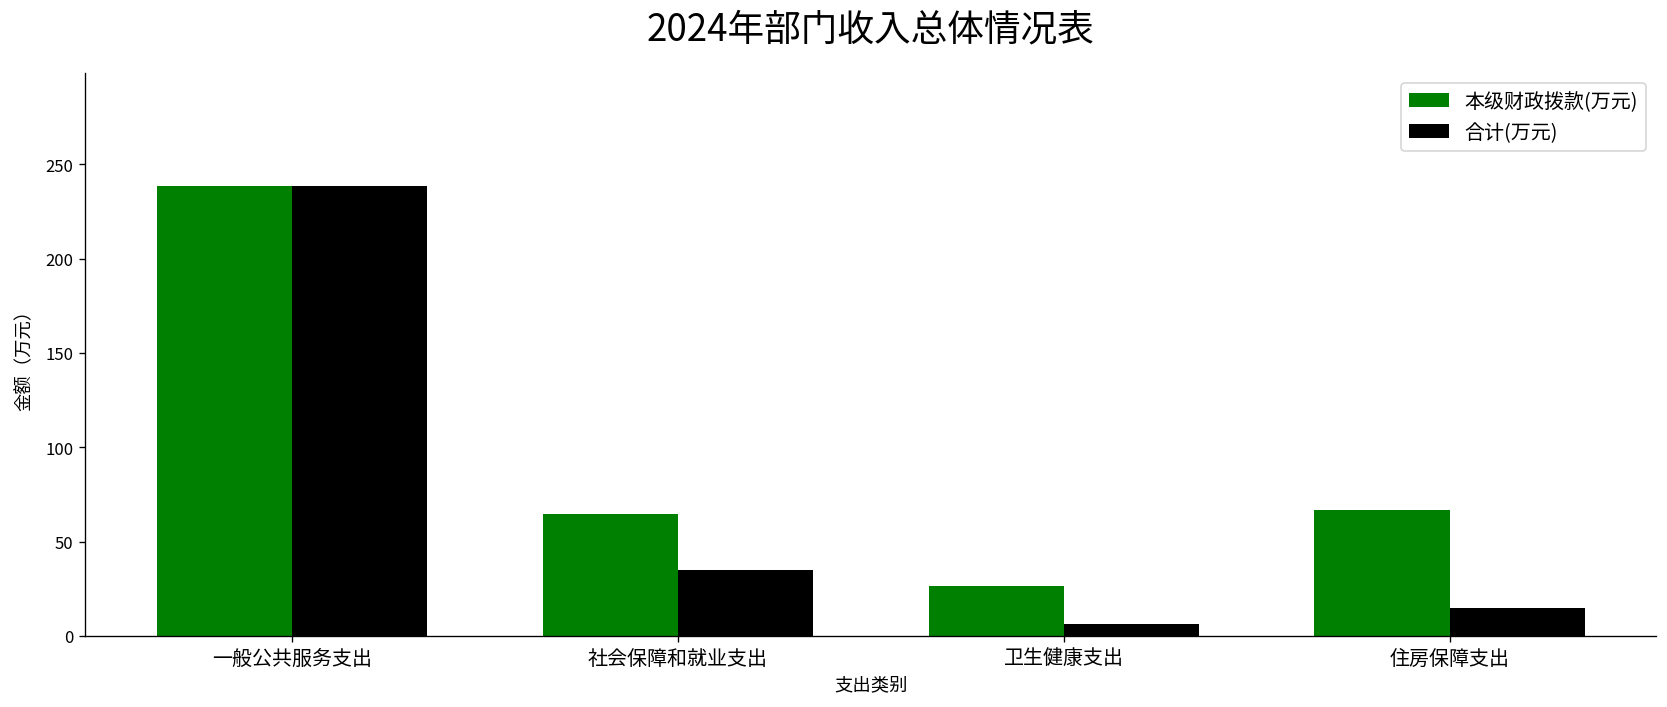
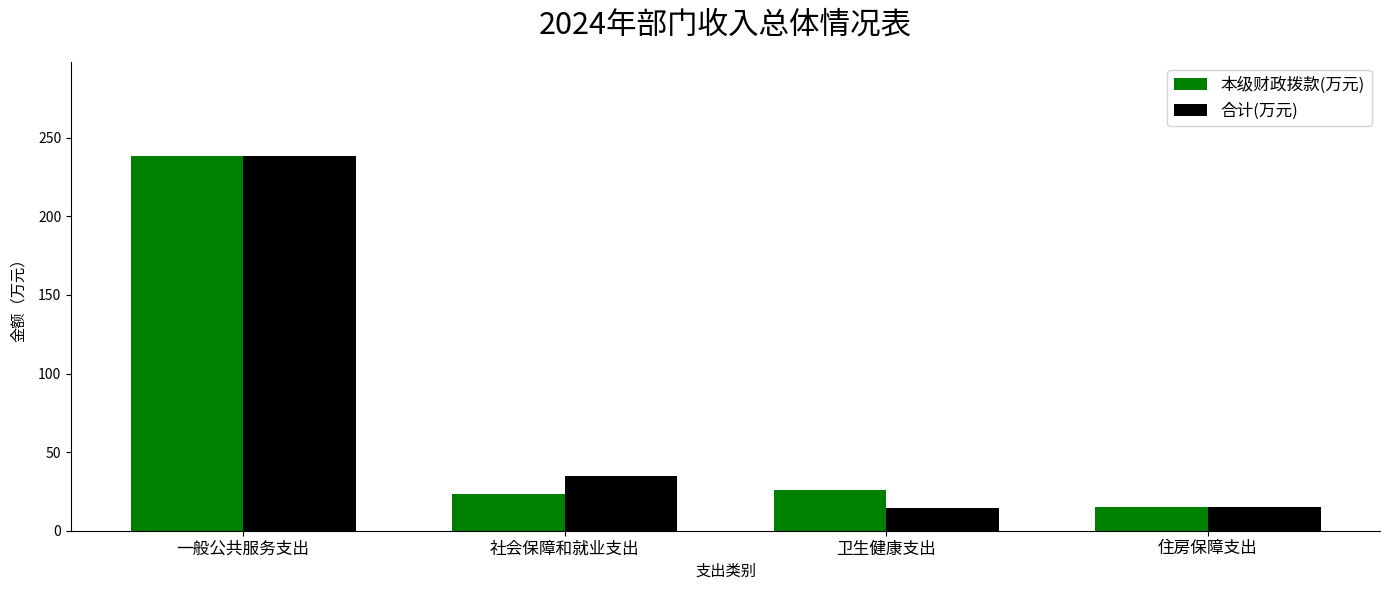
本级财政拨款(万元), 社会保障和就业支出: 65 -> 23
合计(万元), 卫生健康支出: 6 -> 15
本级财政拨款(万元), 住房保障支出: 67 -> 15
